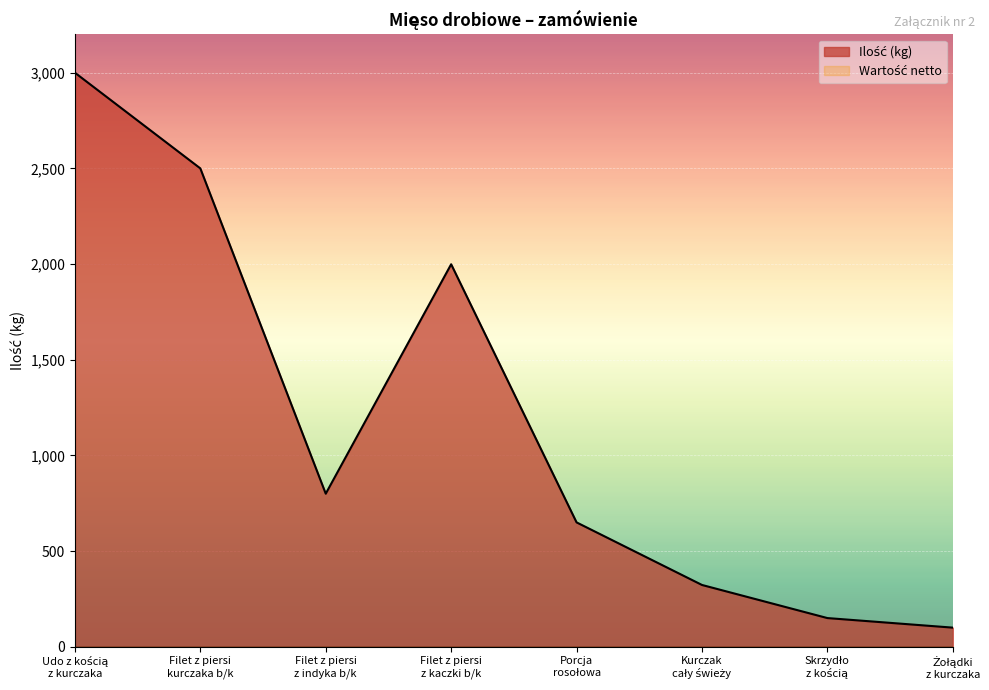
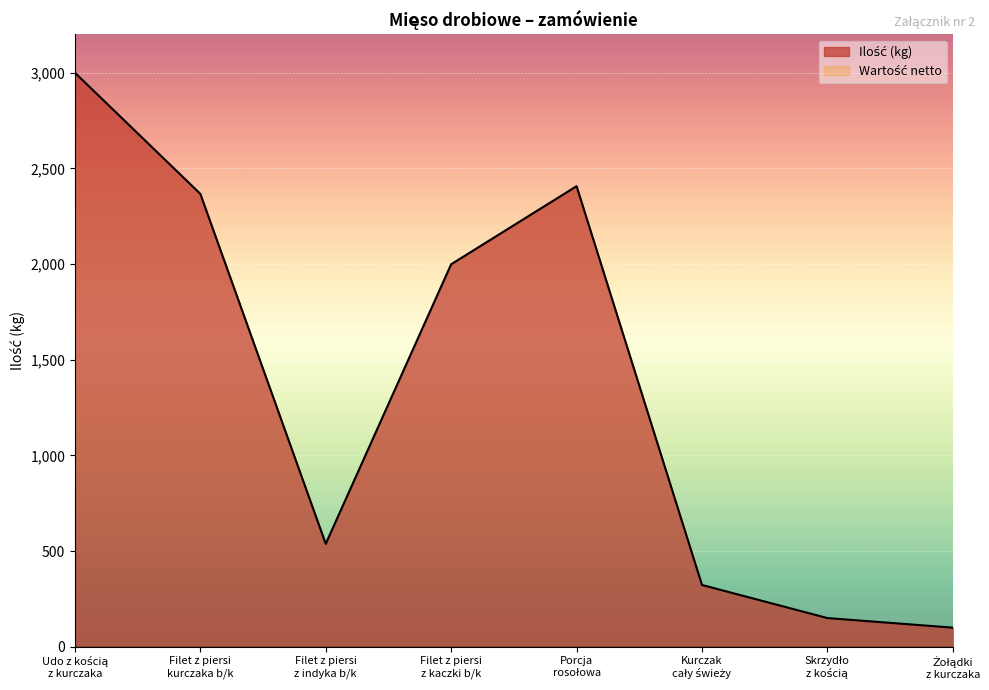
Ilość (kg), Filet z piersi kurczaka b/k: 2,500 -> 2,370
Ilość (kg), Filet z piersi z indyka b/k: 800 -> 540
Ilość (kg), Porcja rosołowa: 650 -> 2,410
